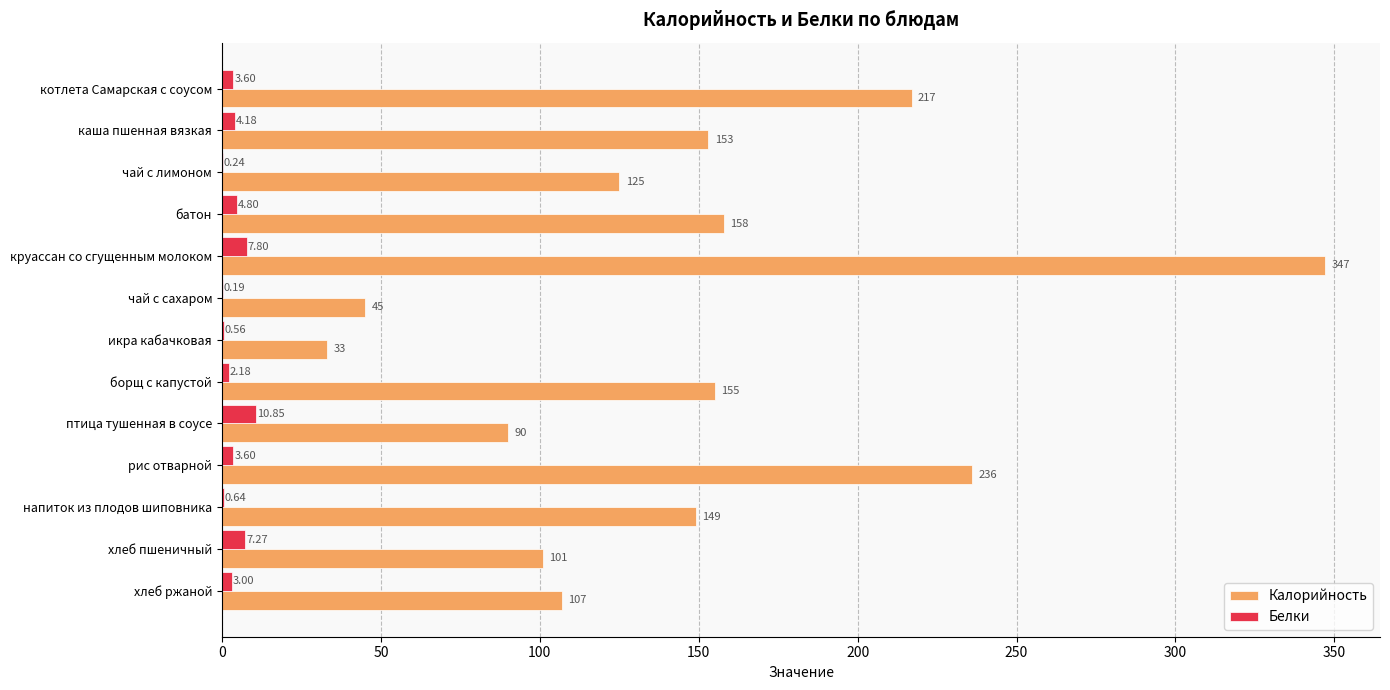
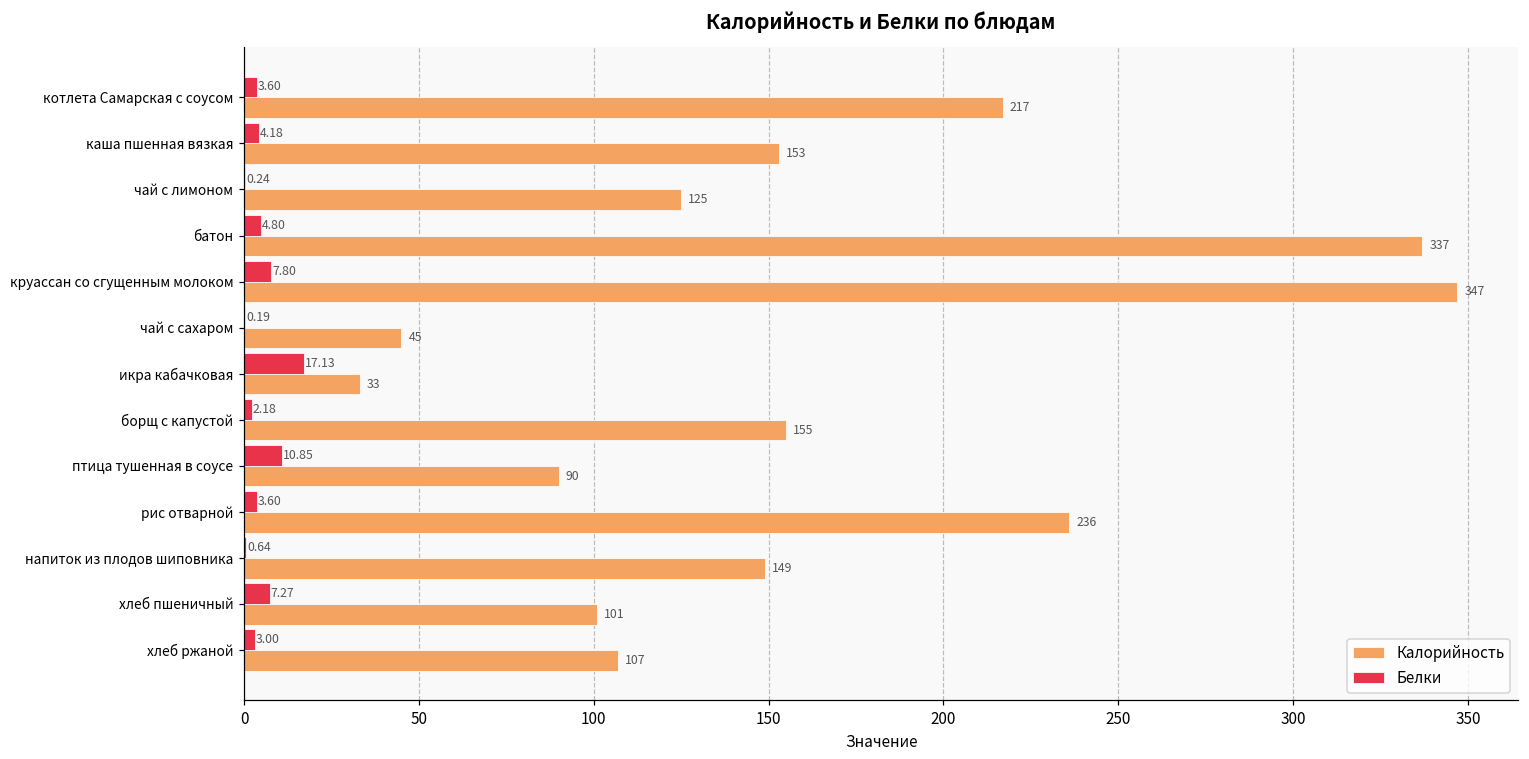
Калорийность, батон: 158 -> 337
Белки, икра кабачковая: 0.56 -> 17.13
